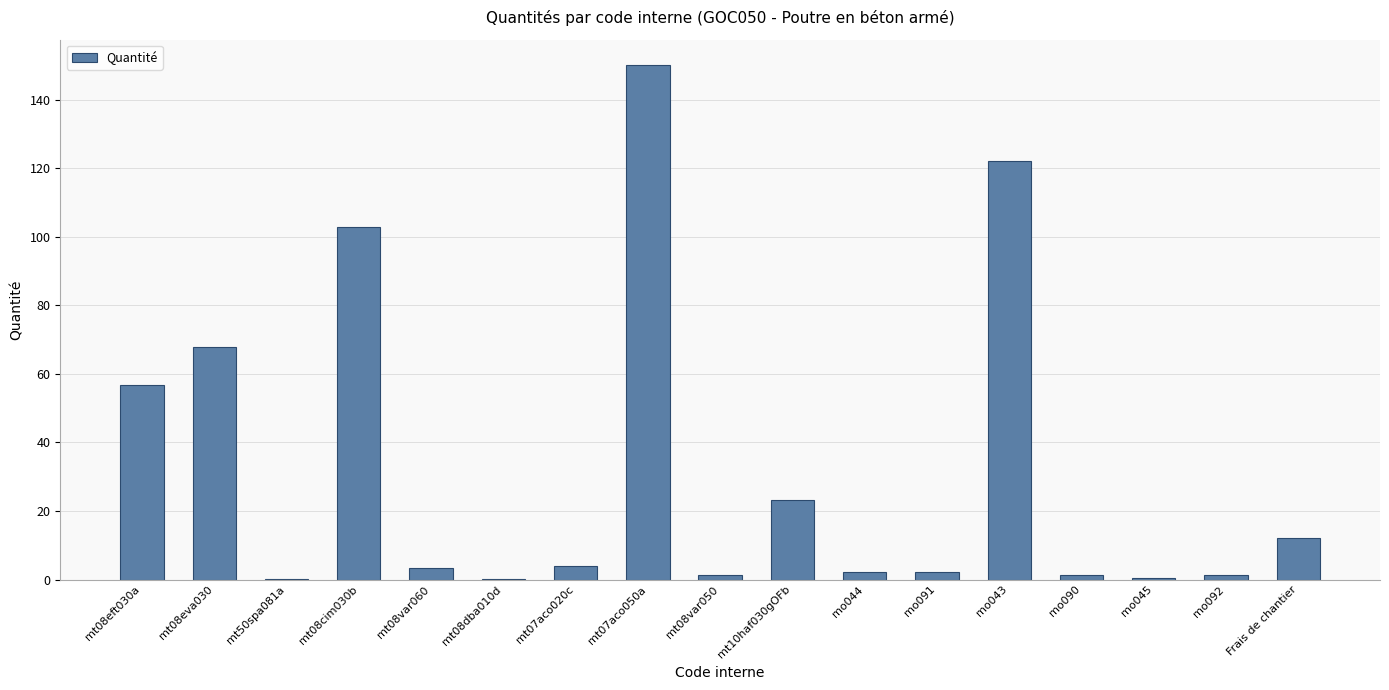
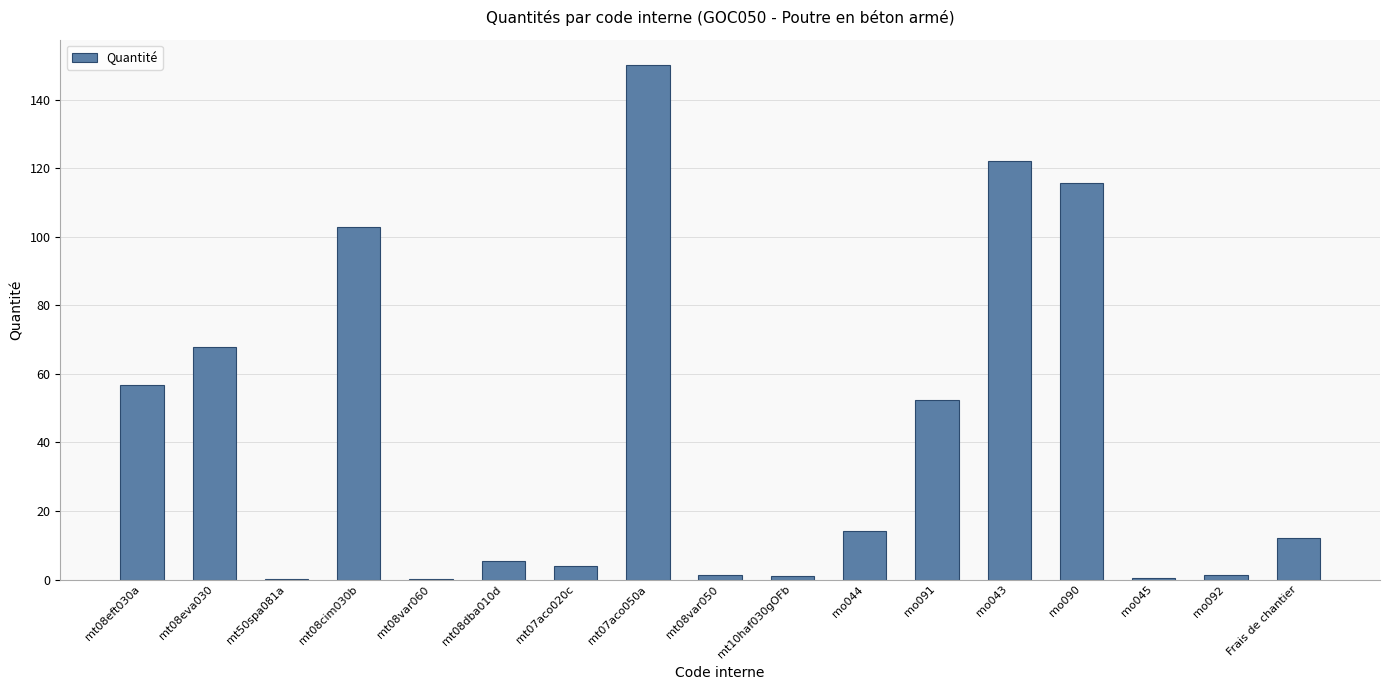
mt08var060: 4 -> 0
mt08dba010d: 0 -> 5
mt10haf030gOFb: 23 -> 1
mo044: 2 -> 14
mo091: 2 -> 52
mo090: 1 -> 116
